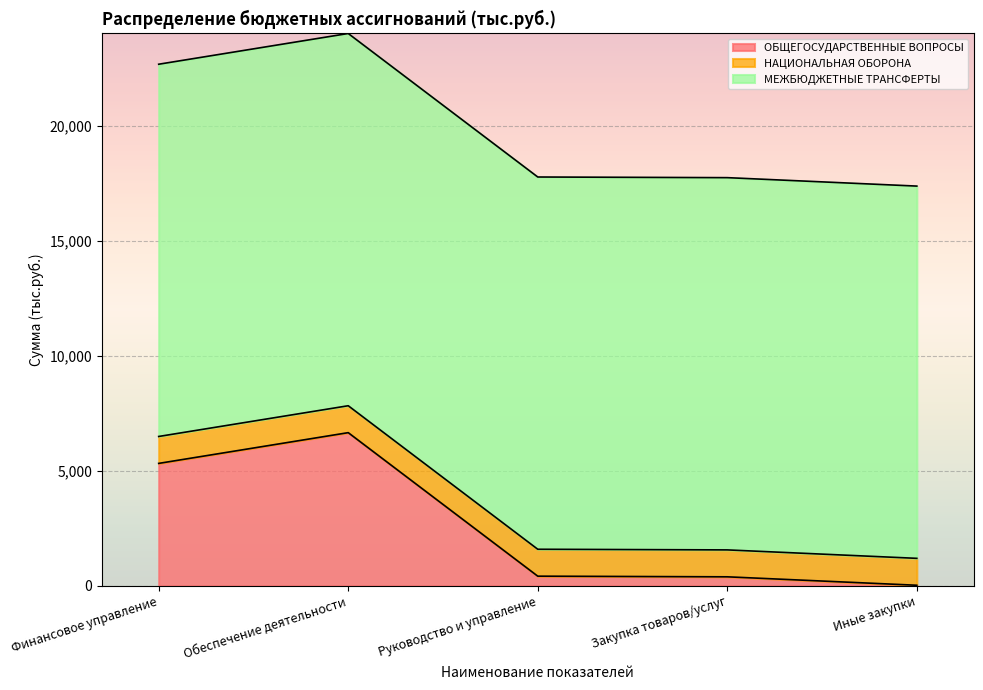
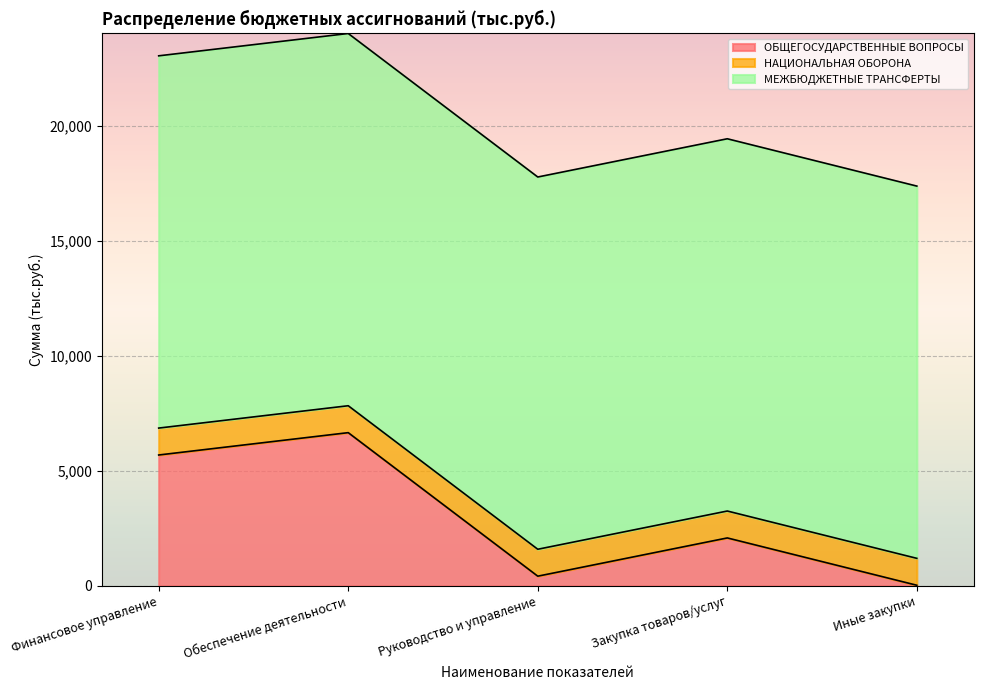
ОБЩЕГОСУДАРСТВЕННЫЕ ВОПРОСЫ, Финансовое управление: 5,300 -> 5,700
ОБЩЕГОСУДАРСТВЕННЫЕ ВОПРОСЫ, Закупка товаров/услуг: 400 -> 2,100
